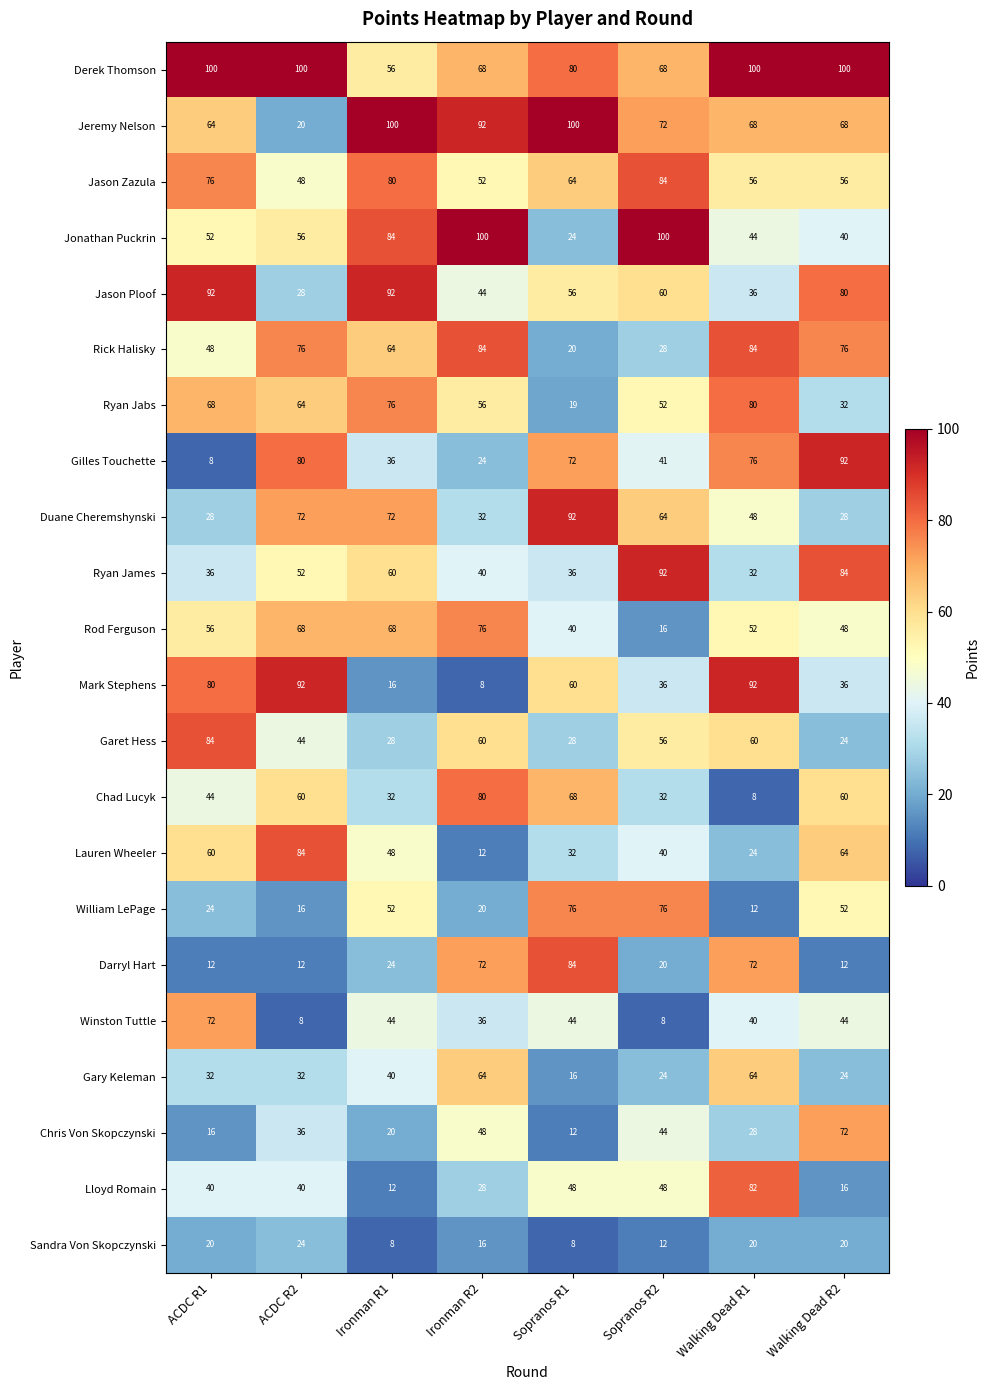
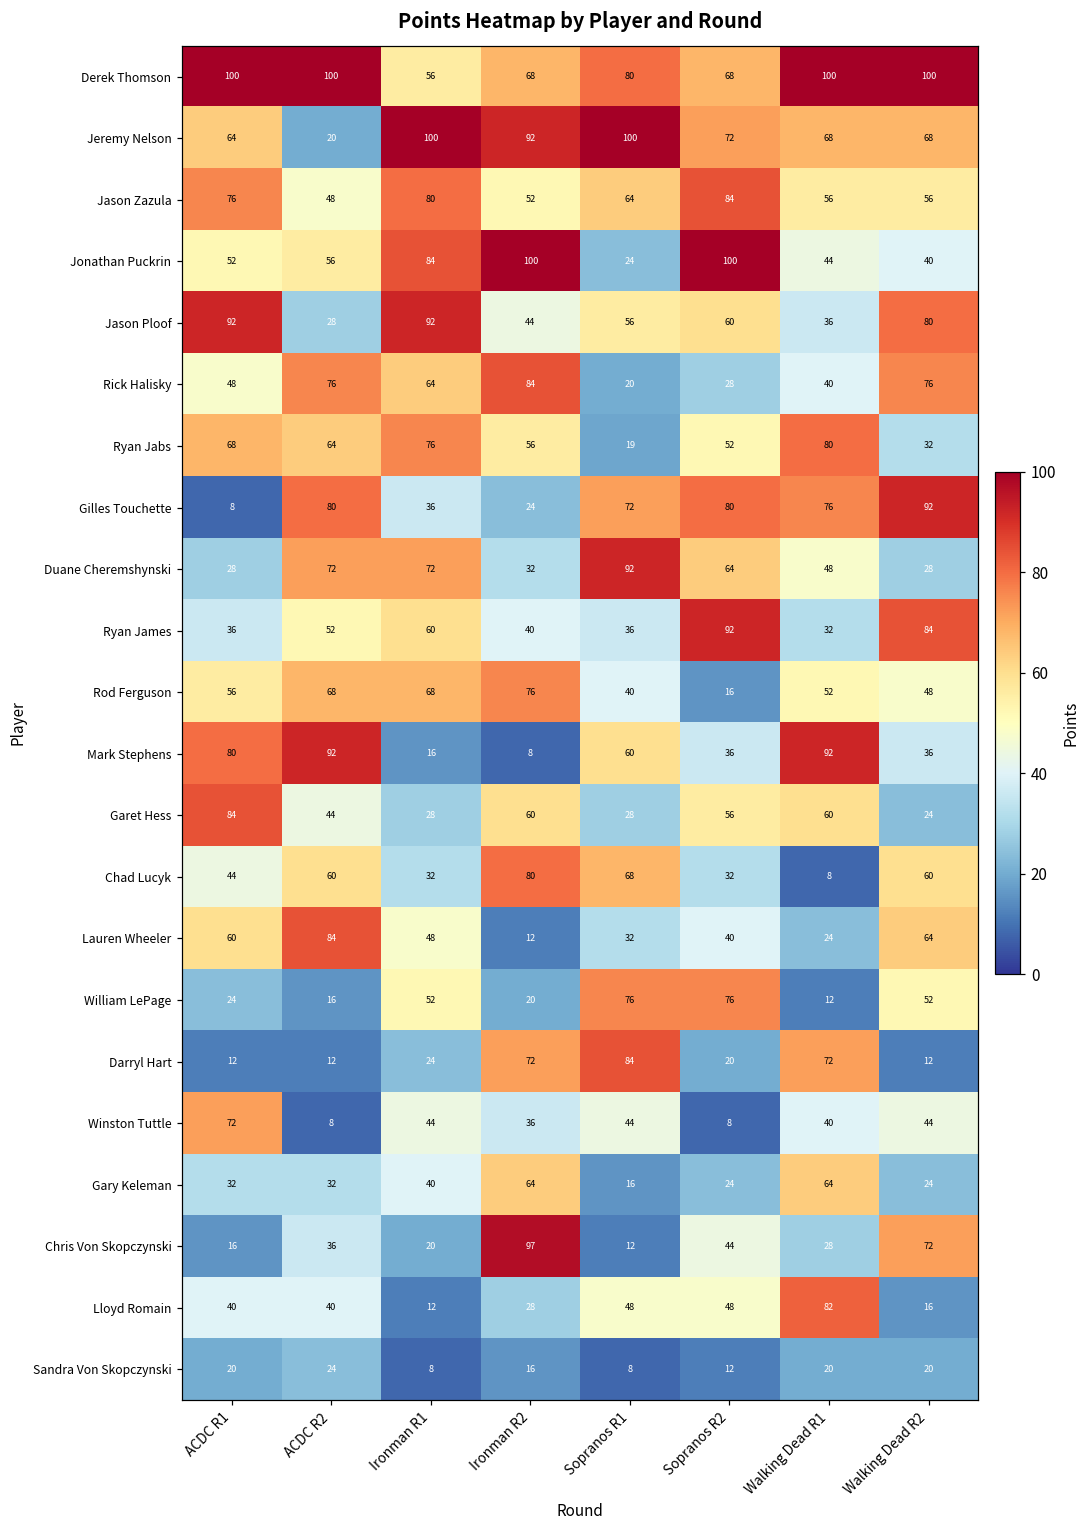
Rick Halisky, Walking Dead R1: 84 -> 40
Gilles Touchette, Sopranos R2: 41 -> 80
Chris Von Skopczynski, Ironman R2: 48 -> 97
